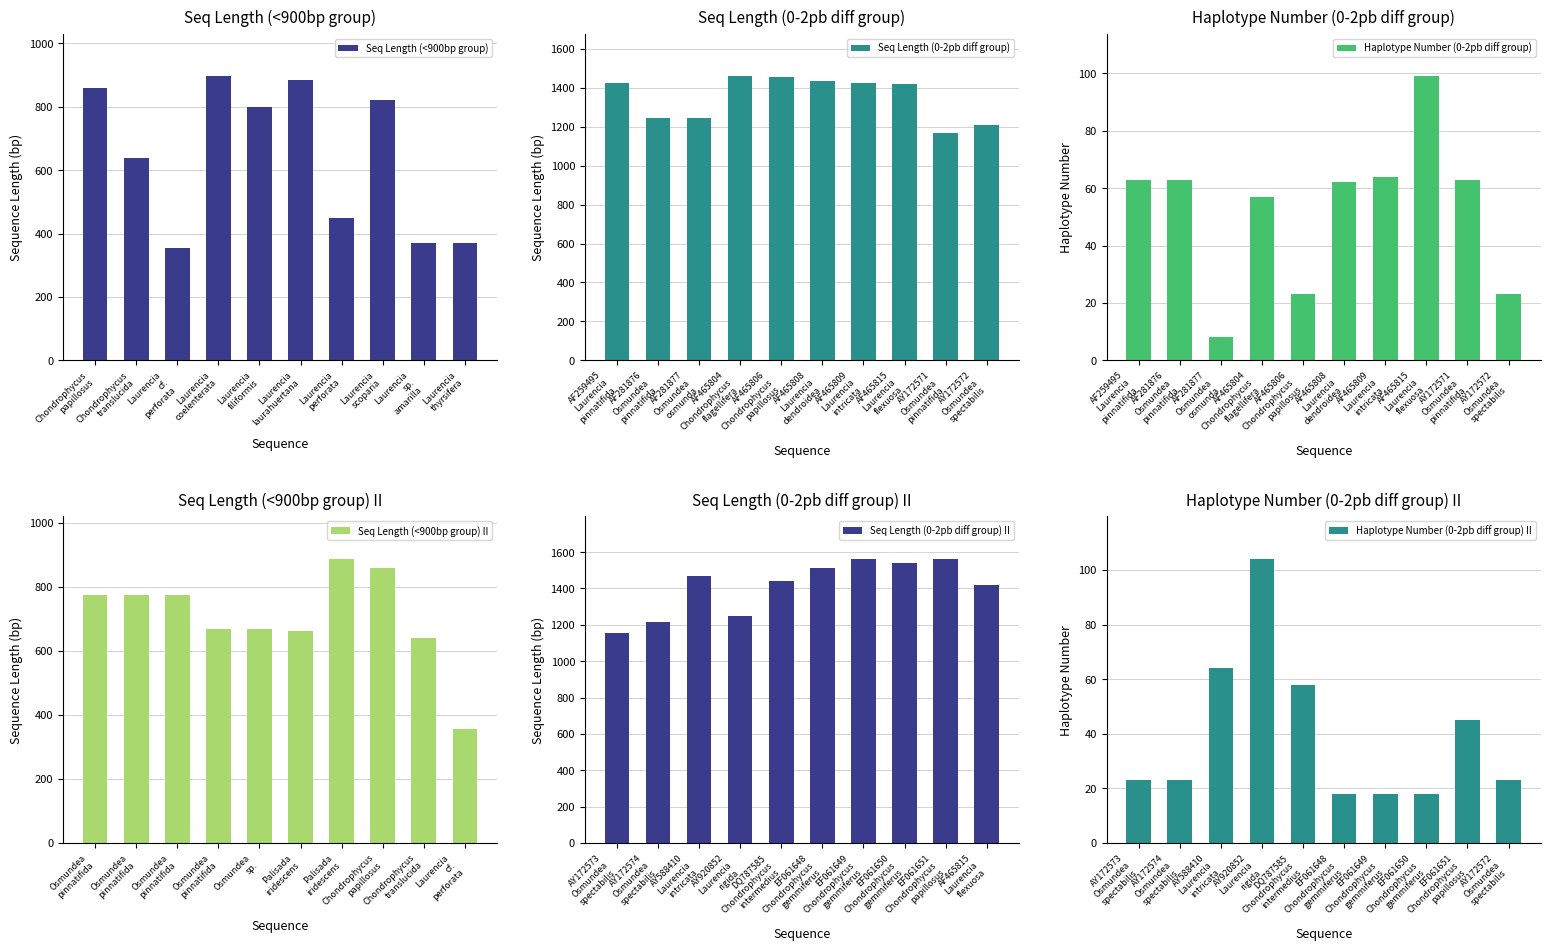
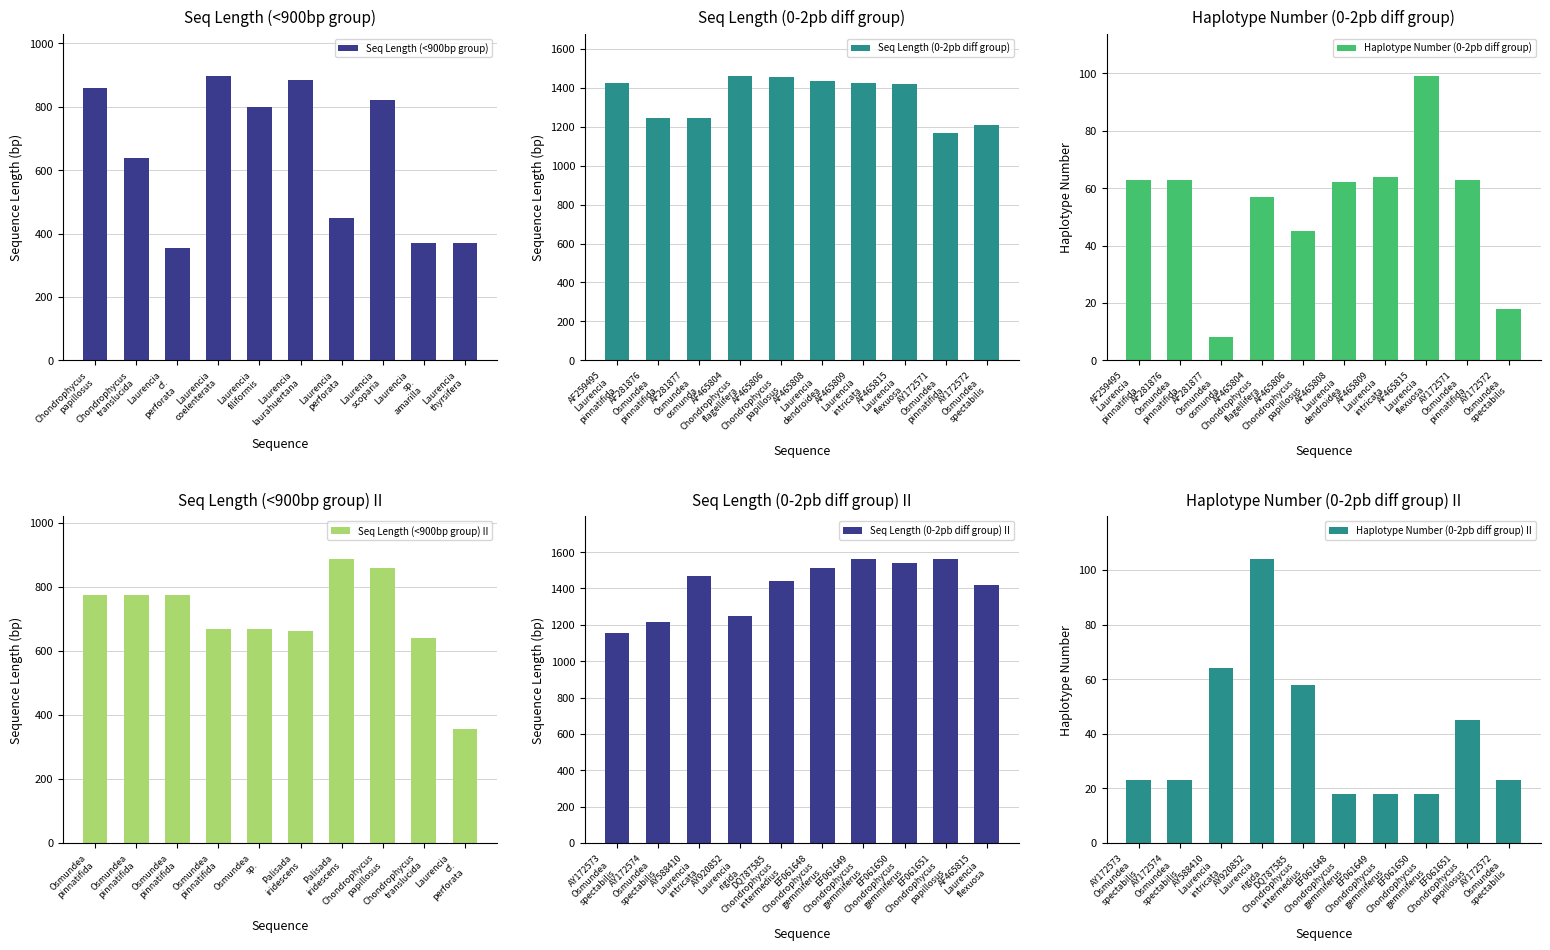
Haplotype Number (0-2pb diff group), AF465806 Chondrophycus papillosus: 23 -> 45
Haplotype Number (0-2pb diff group), AY172572 Osmundea spectabilis: 23 -> 18
